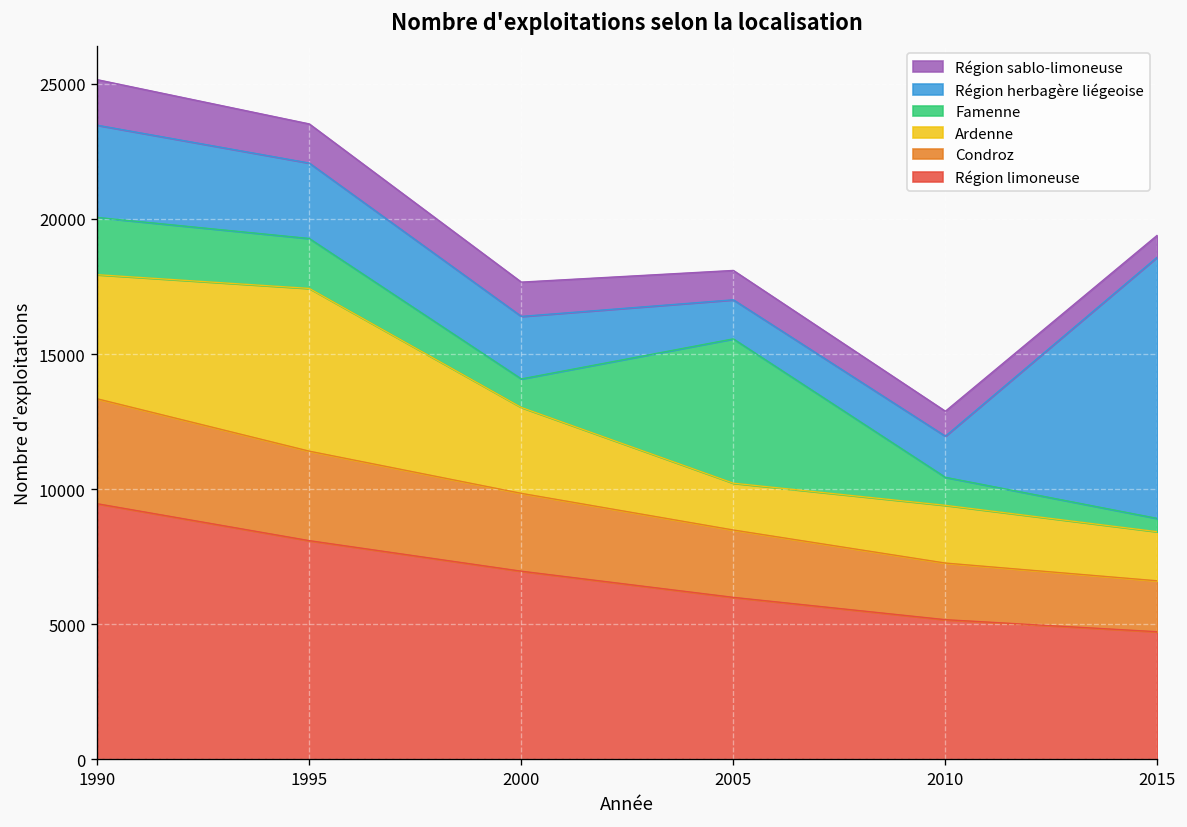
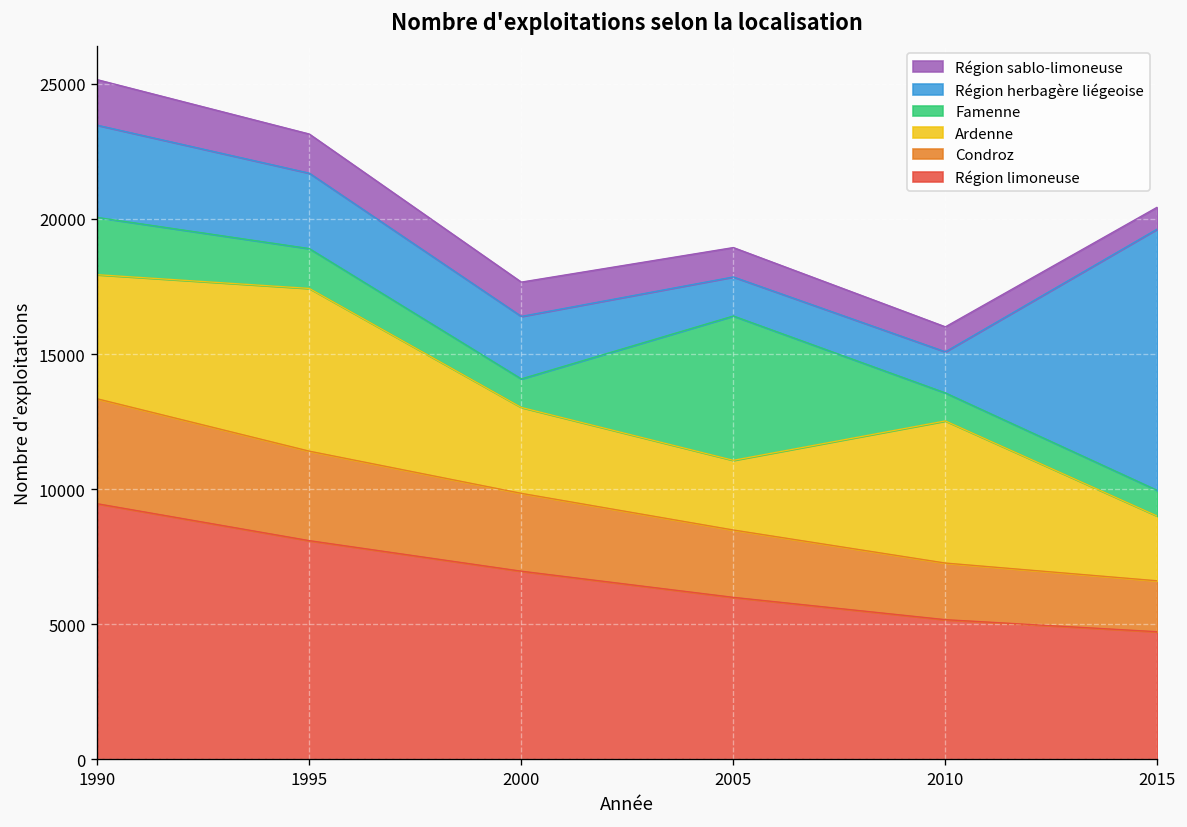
Famenne, 1995: 1800 -> 1500
Ardenne, 2005: 1700 -> 2600
Ardenne, 2010: 2100 -> 5300
Ardenne, 2015: 1800 -> 2400
Famenne, 2015: 500 -> 1000
